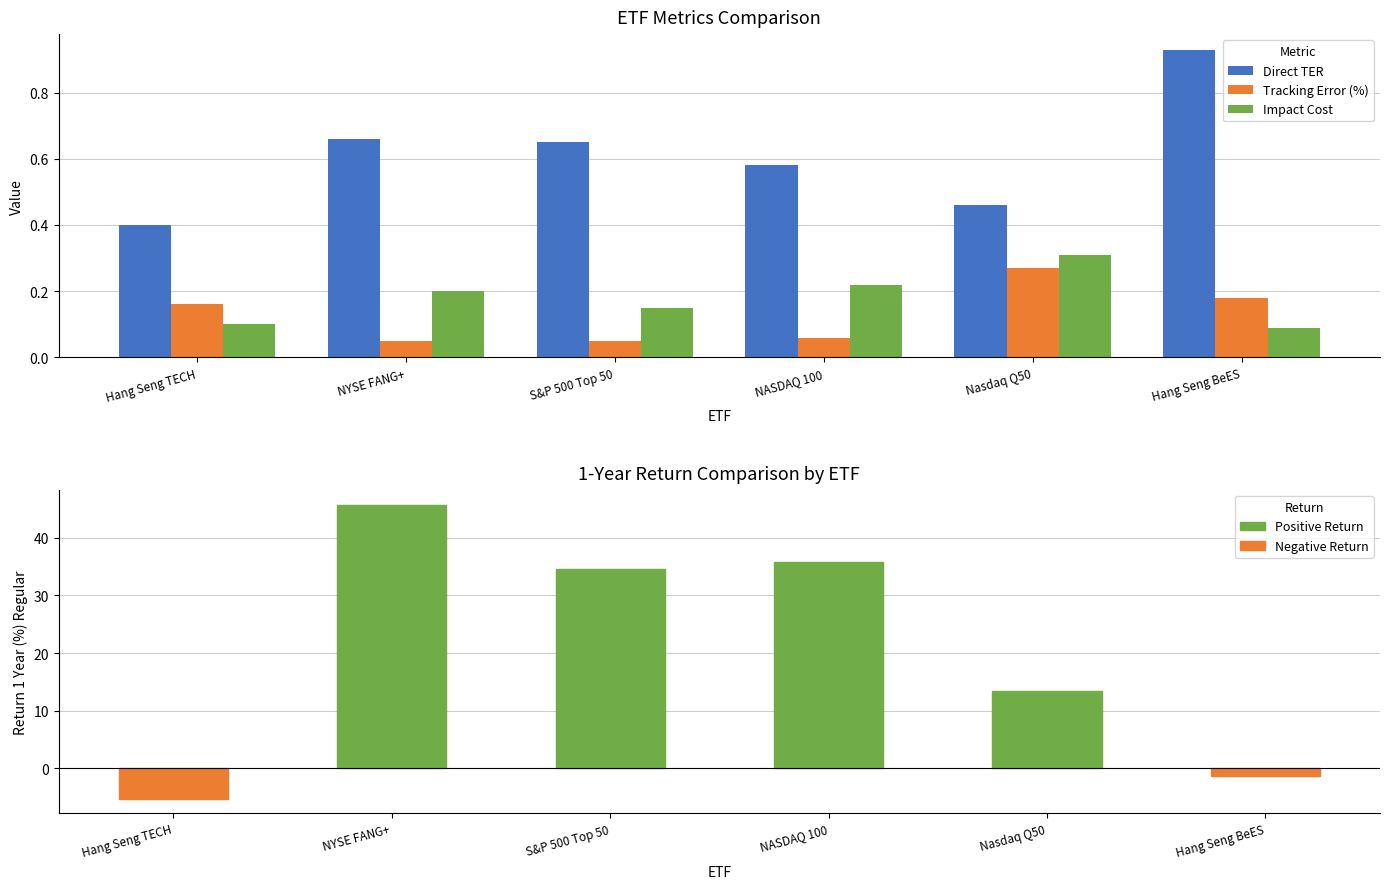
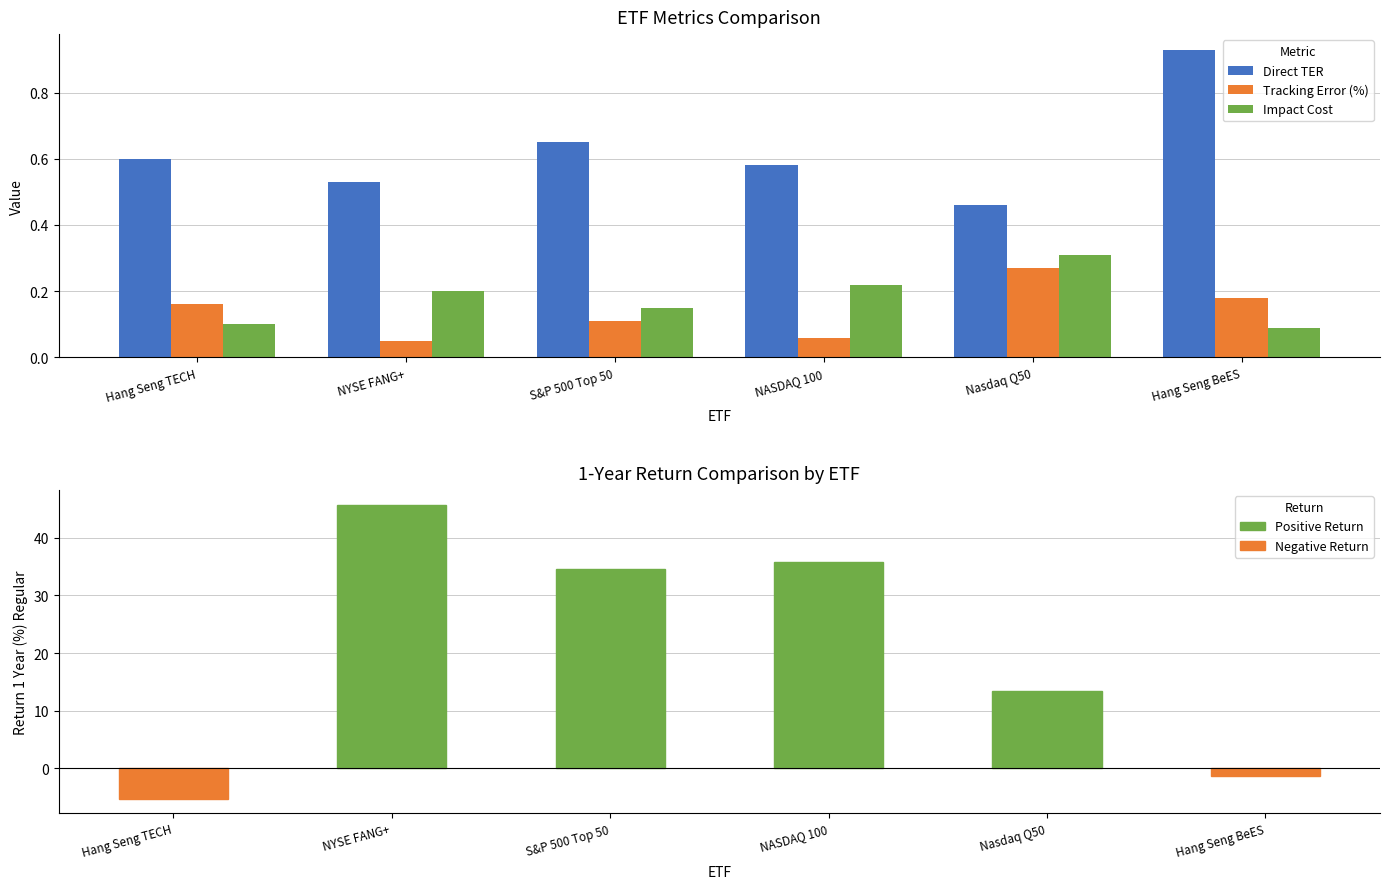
ETF Metrics Comparison, Direct TER, Hang Seng TECH: 0.4 -> 0.6
ETF Metrics Comparison, Direct TER, NYSE FANG+: 0.66 -> 0.53
ETF Metrics Comparison, Tracking Error (%), S&P 500 Top 50: 0.05 -> 0.11
